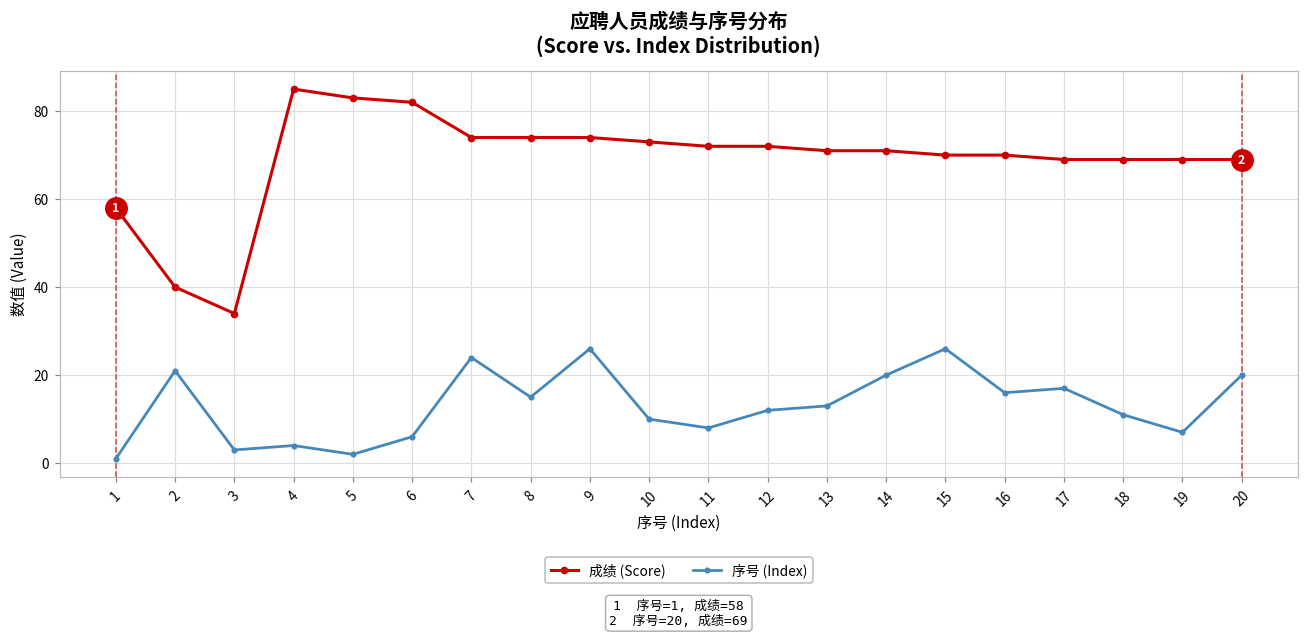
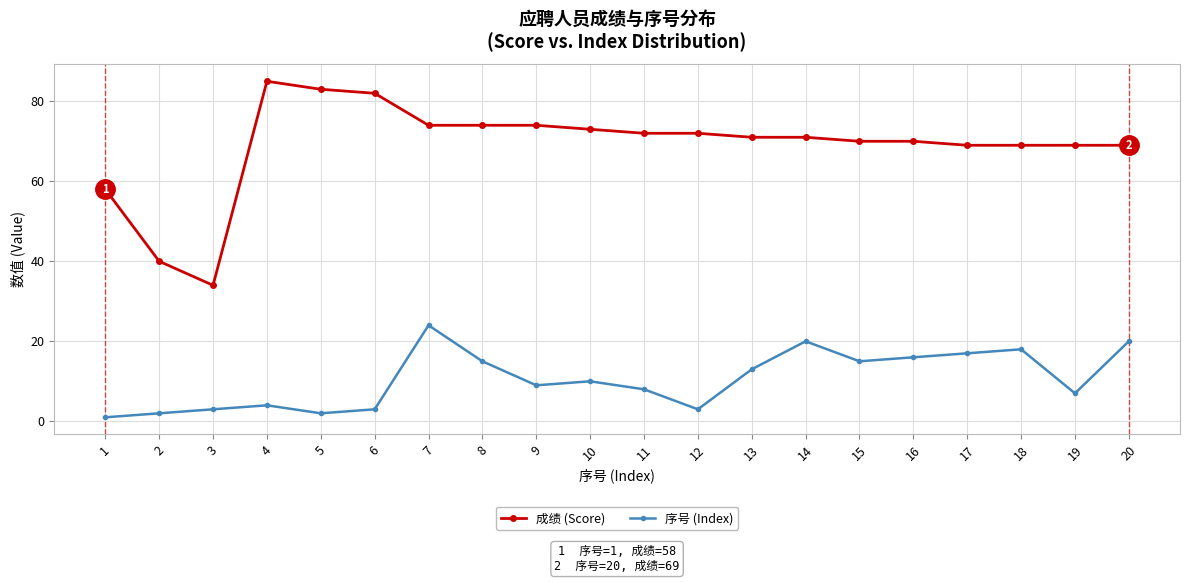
序号 (Index), 2: 21 -> 2
序号 (Index), 6: 6 -> 3
序号 (Index), 9: 26 -> 9
序号 (Index), 12: 12 -> 3
序号 (Index), 15: 26 -> 15
序号 (Index), 18: 11 -> 18
